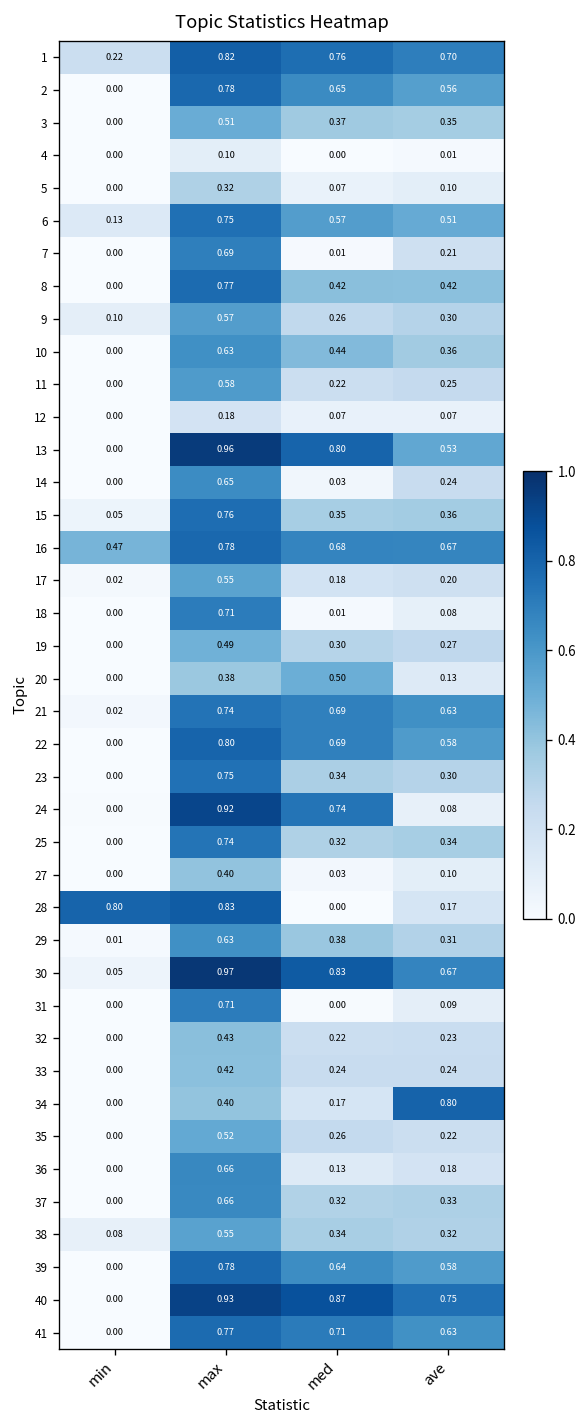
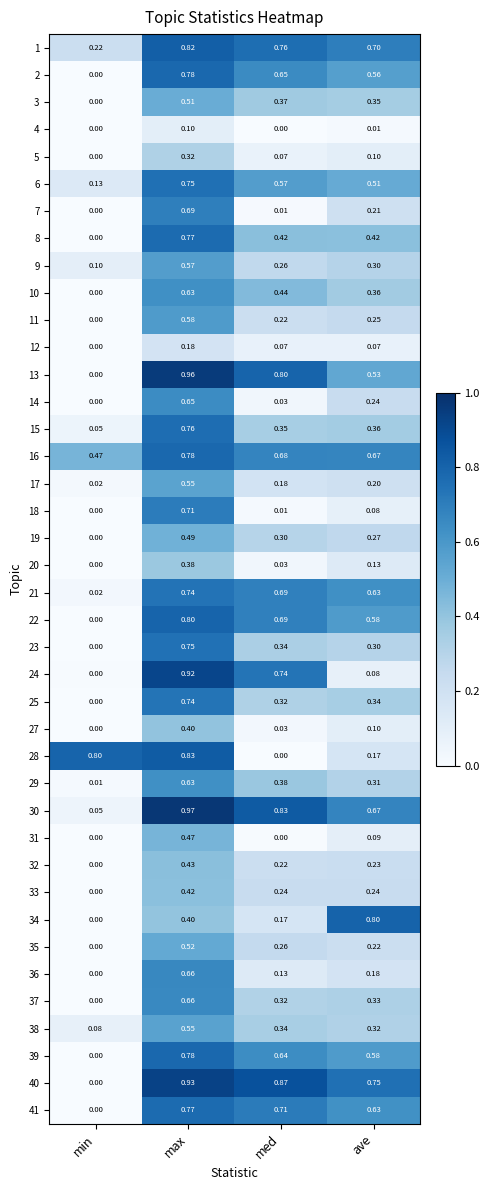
20, med: 0.50 -> 0.03
31, max: 0.71 -> 0.47
